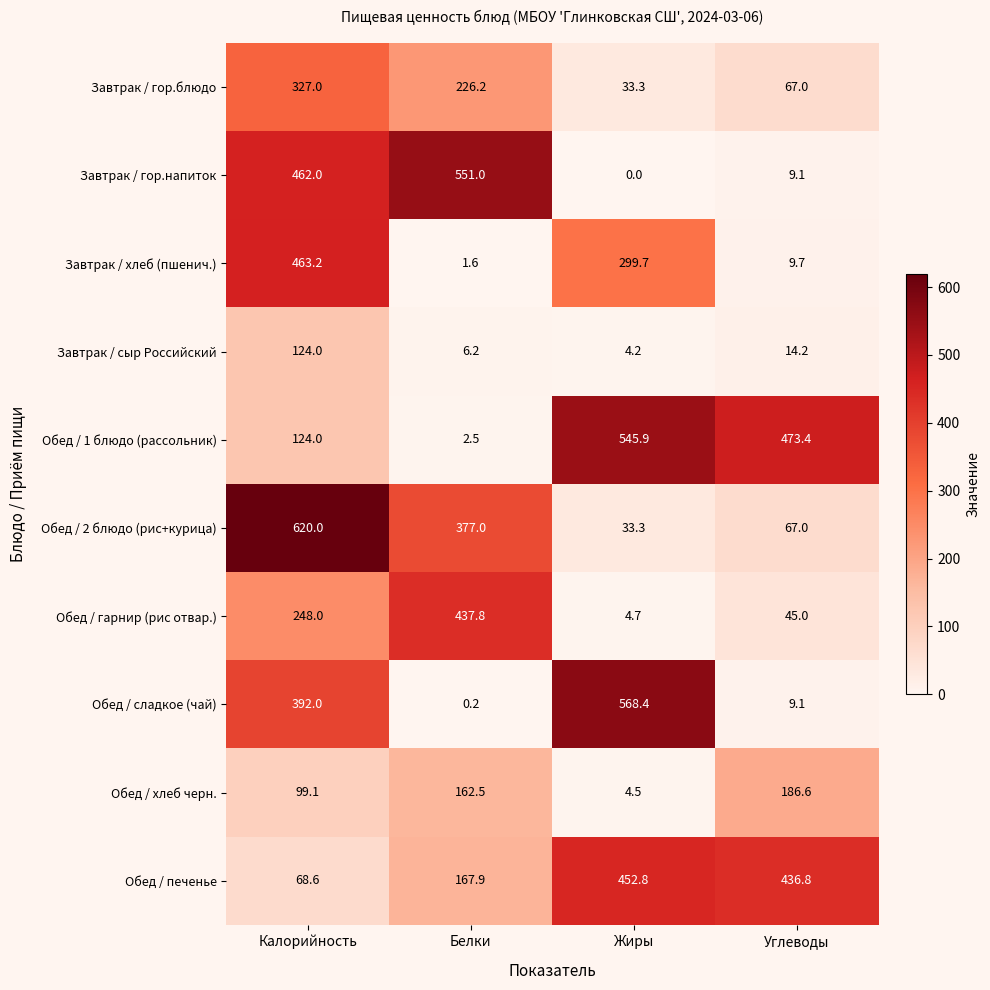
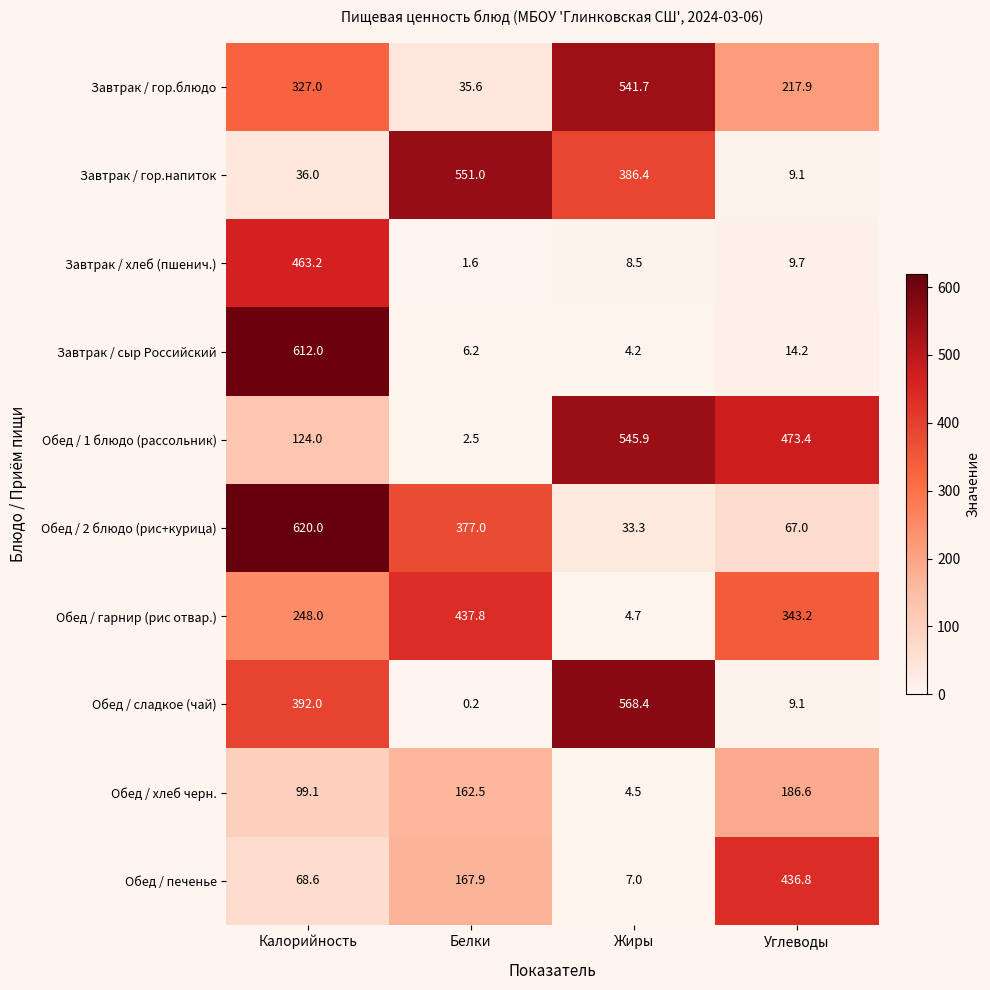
Завтрак / гор.блюдо, Белки: 226.2 -> 35.6
Завтрак / гор.блюдо, Жиры: 33.3 -> 541.7
Завтрак / гор.блюдо, Углеводы: 67.0 -> 217.9
Завтрак / гор.напиток, Калорийность: 462.0 -> 36.0
Завтрак / гор.напиток, Жиры: 0.0 -> 386.4
Завтрак / хлеб (пшенич.), Жиры: 299.7 -> 8.5
Завтрак / сыр Российский, Калорийность: 124.0 -> 612.0
Обед / гарнир (рис отвар.), Углеводы: 45.0 -> 343.2
Обед / печенье, Жиры: 452.8 -> 7.0
